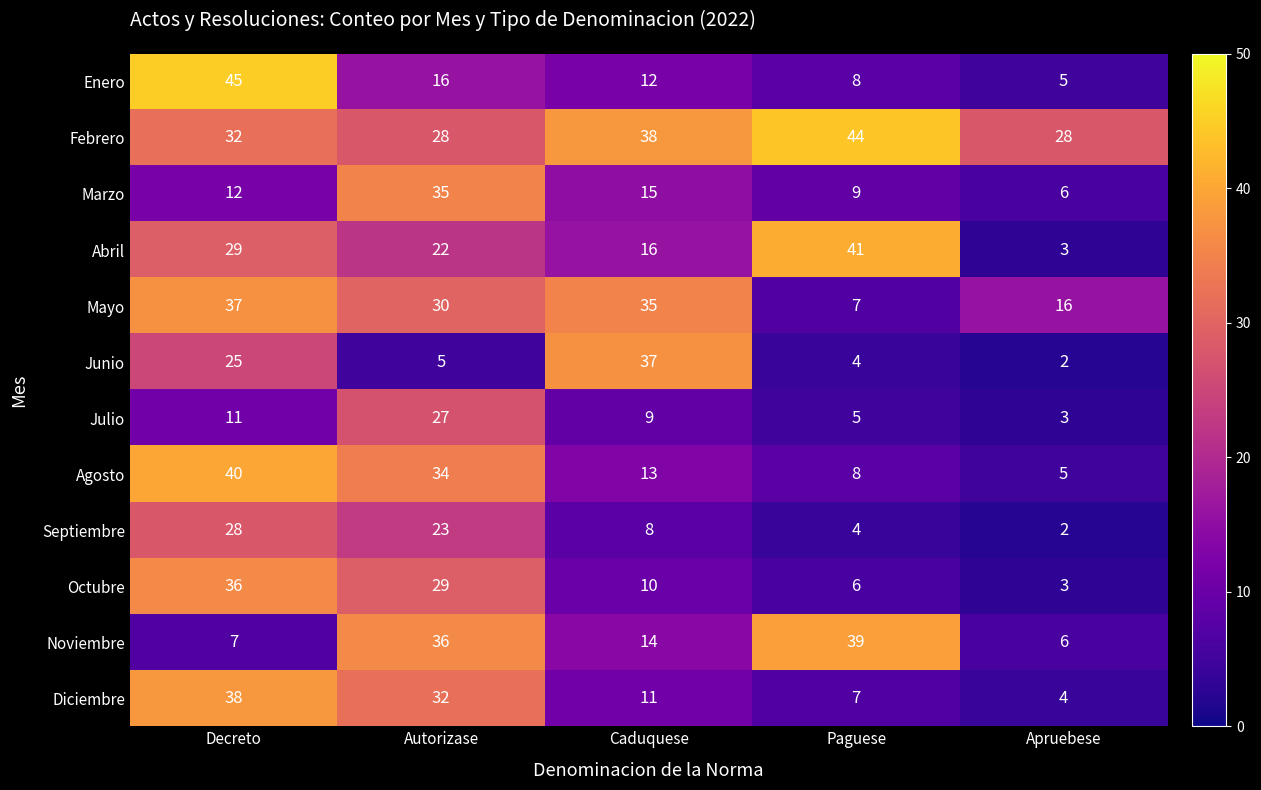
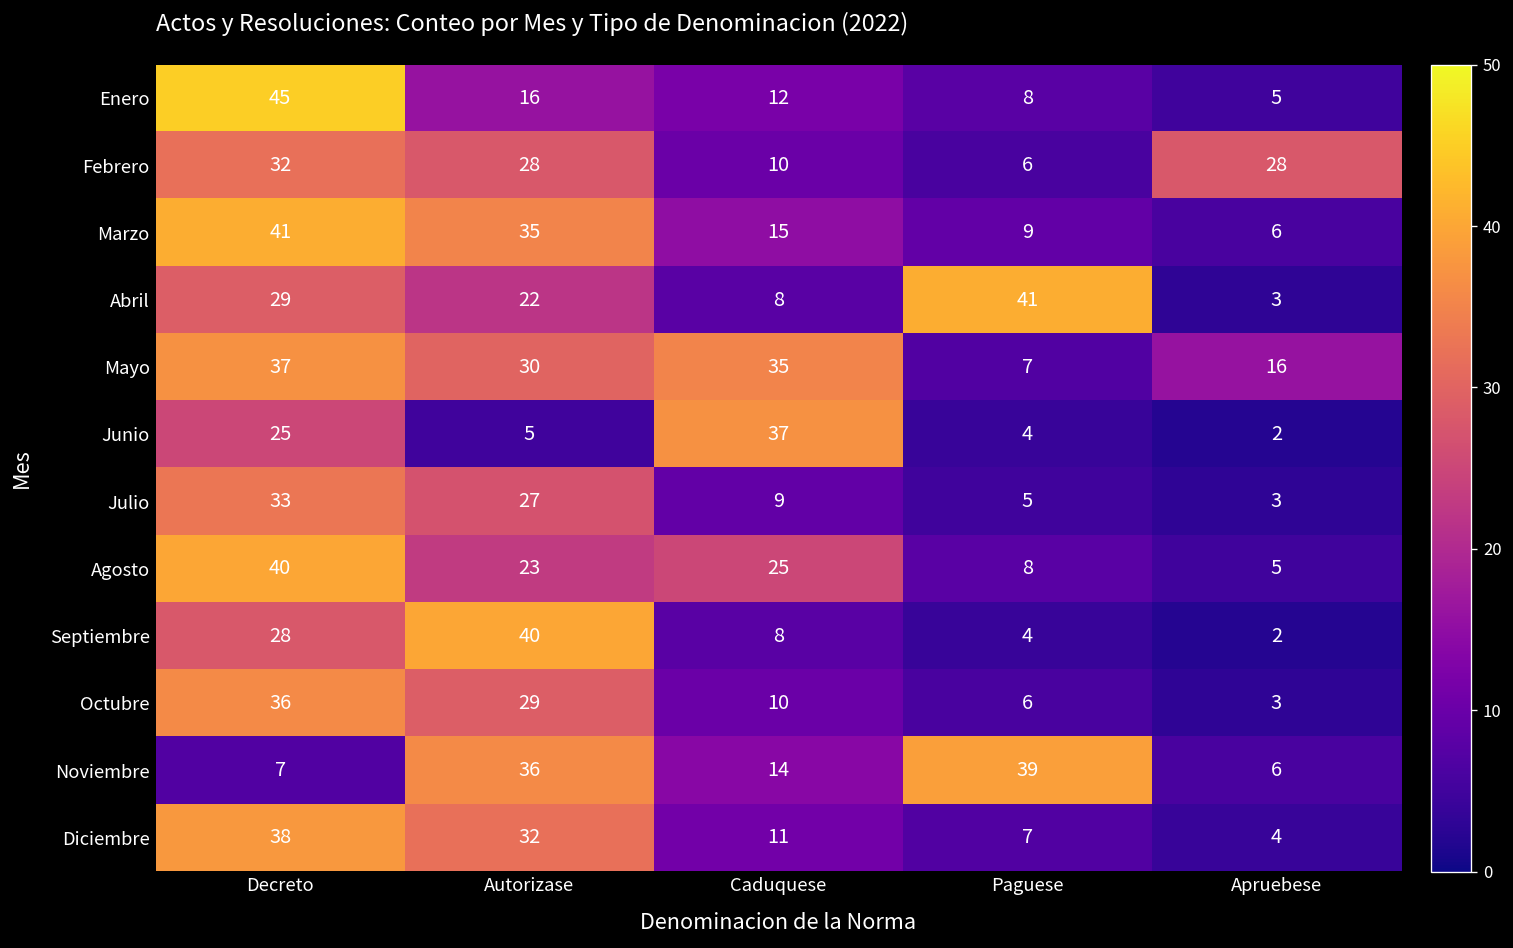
Febrero, Caduquese: 38 -> 10
Febrero, Paguese: 44 -> 6
Marzo, Decreto: 12 -> 41
Abril, Caduquese: 16 -> 8
Julio, Decreto: 11 -> 33
Agosto, Autorizase: 34 -> 23
Agosto, Caduquese: 13 -> 25
Septiembre, Autorizase: 23 -> 40
